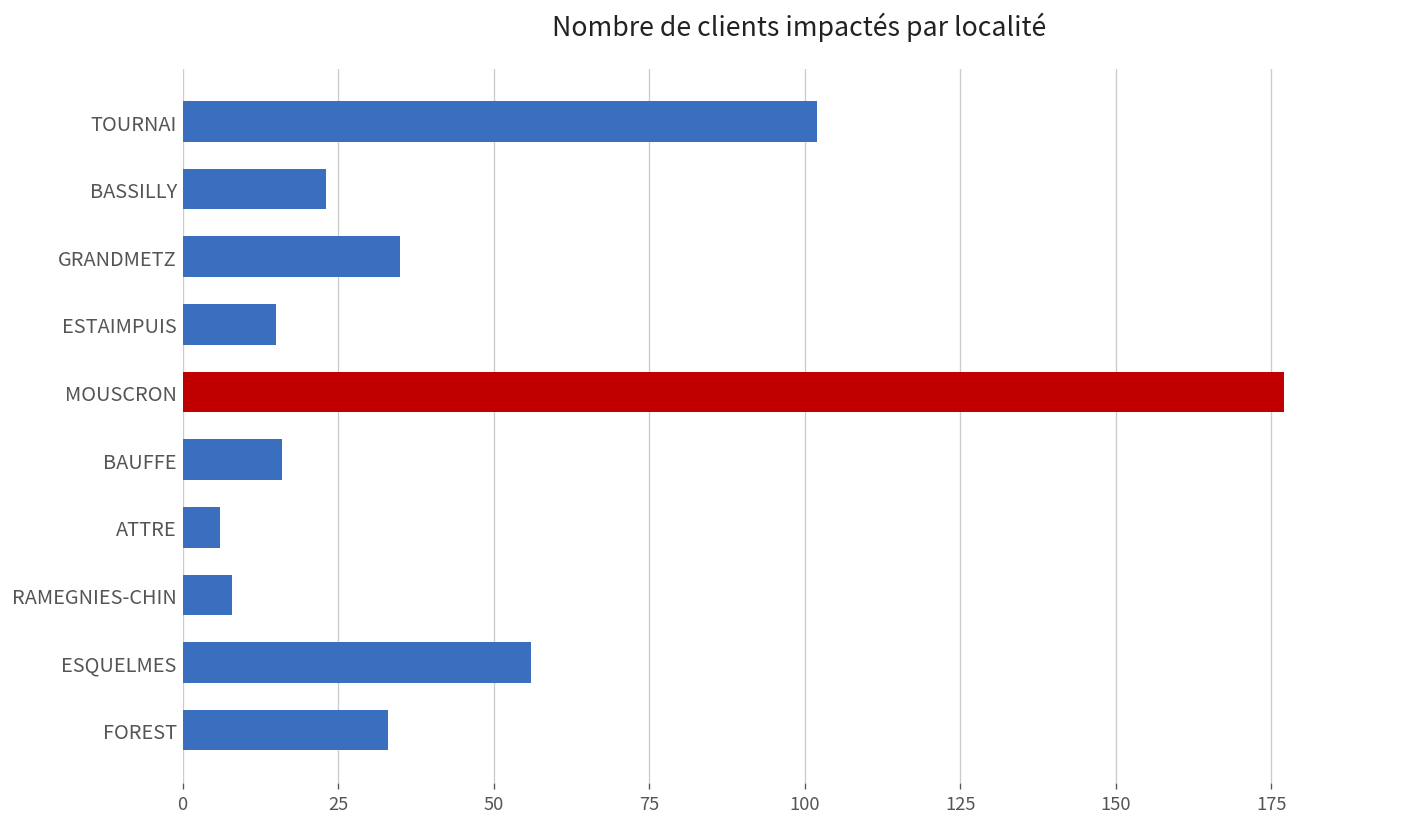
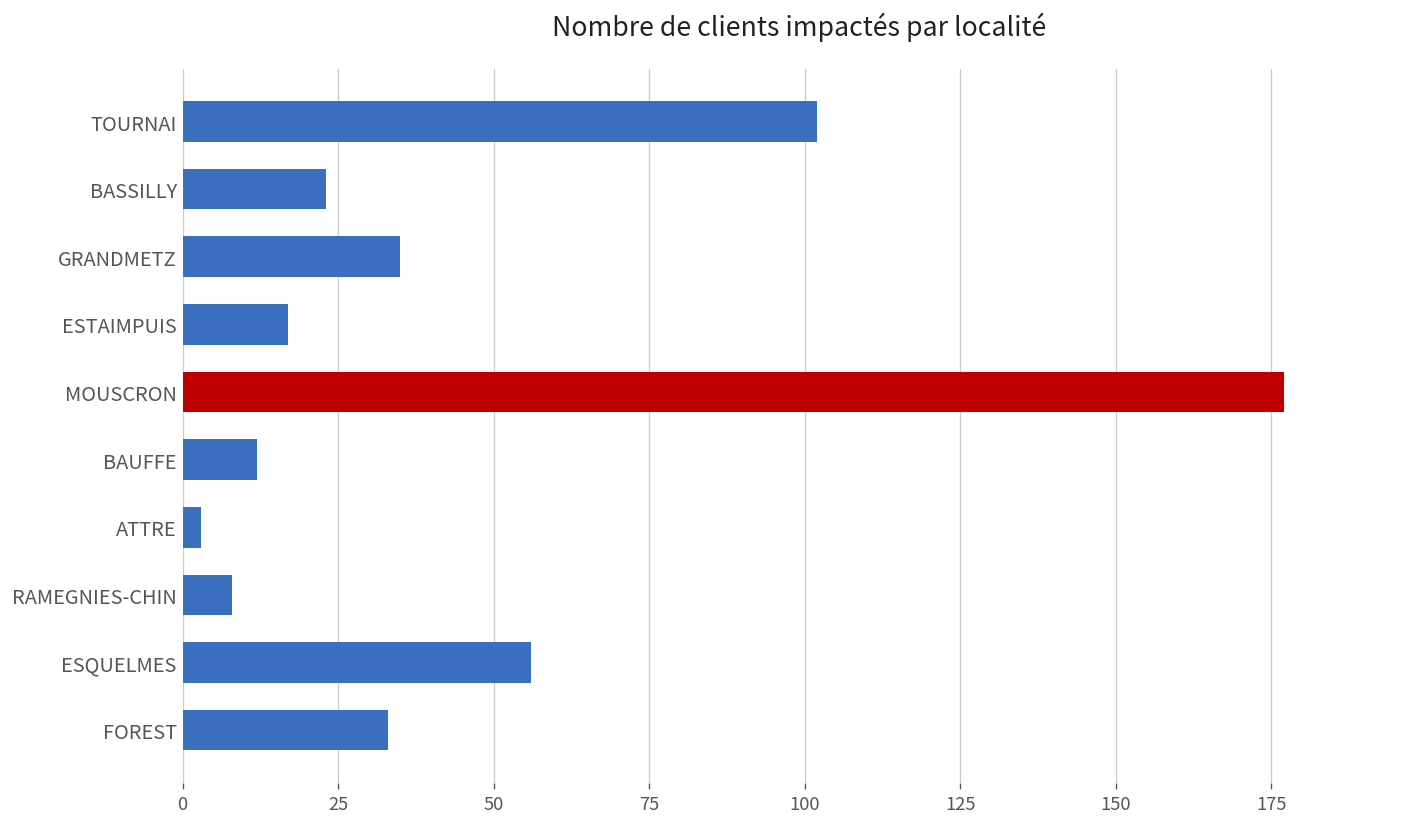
ESTAIMPUIS: 15 -> 17
BAUFFE: 16 -> 12
ATTRE: 6 -> 3
